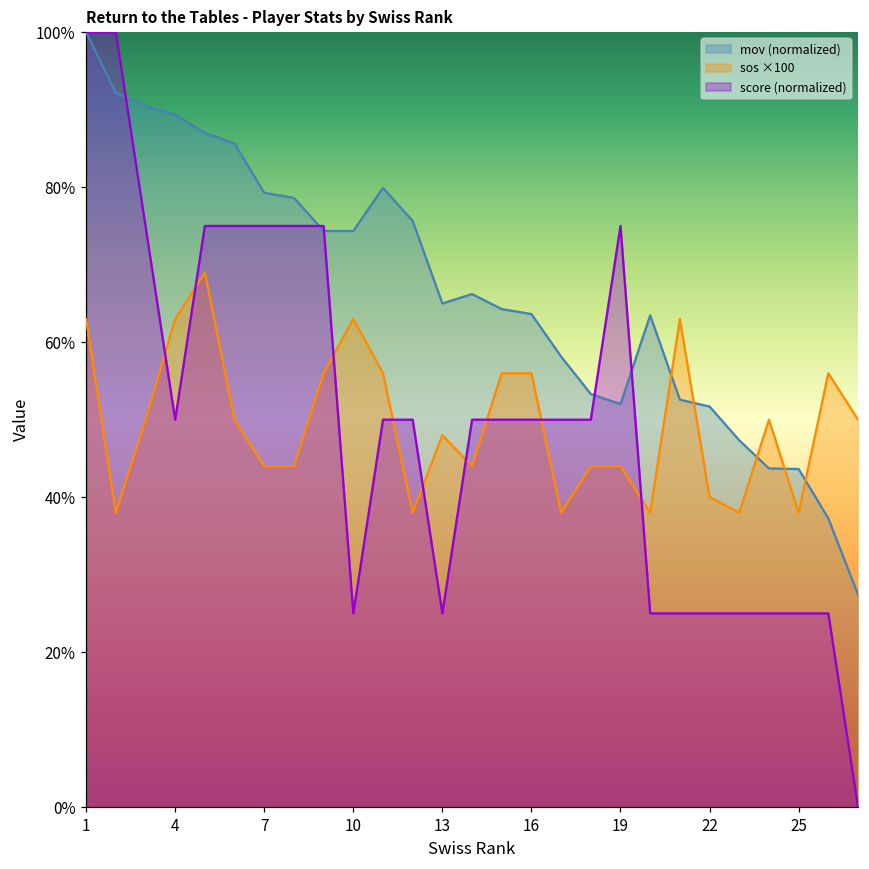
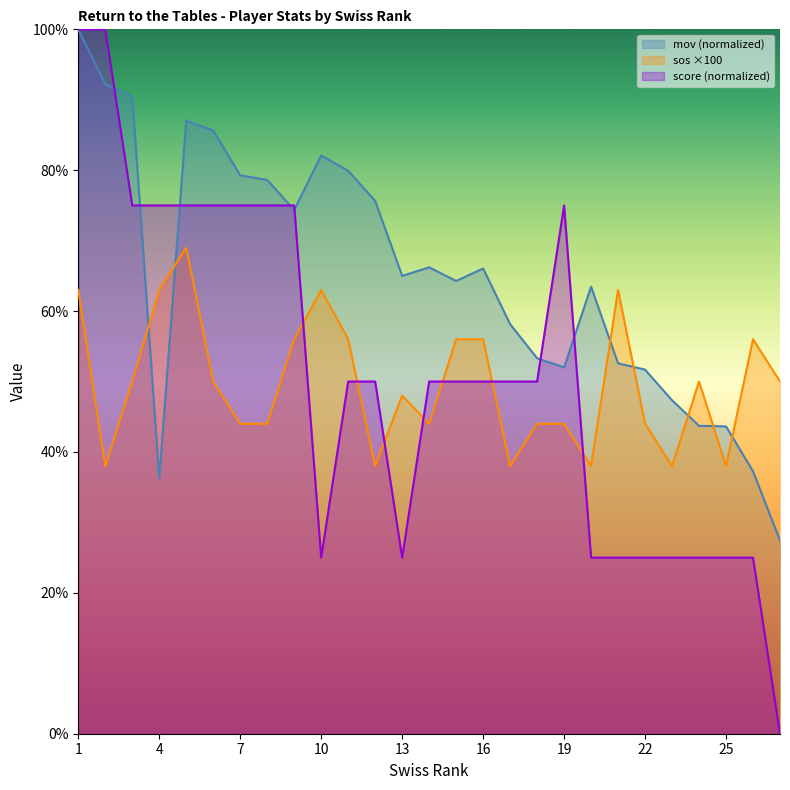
mov (normalized), 4: 89% -> 36%
score (normalized), 4: 50% -> 75%
mov (normalized), 10: 74% -> 82%
mov (normalized), 16: 64% -> 66%
sos ×100, 22: 40% -> 44%
